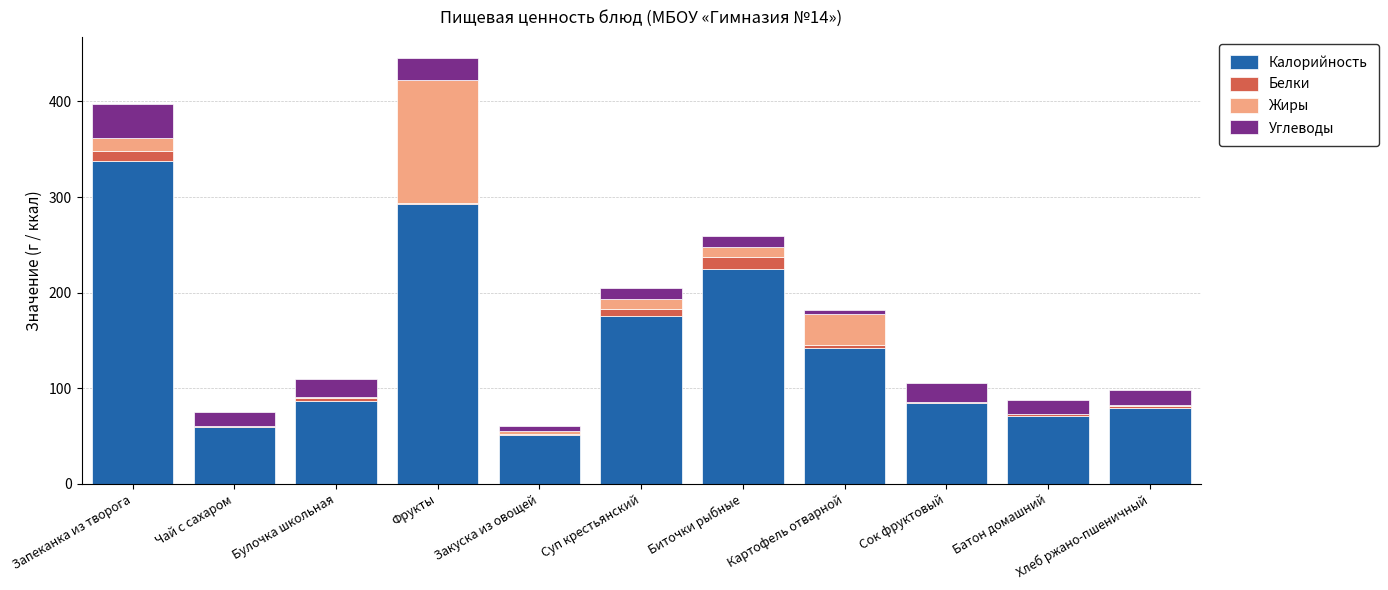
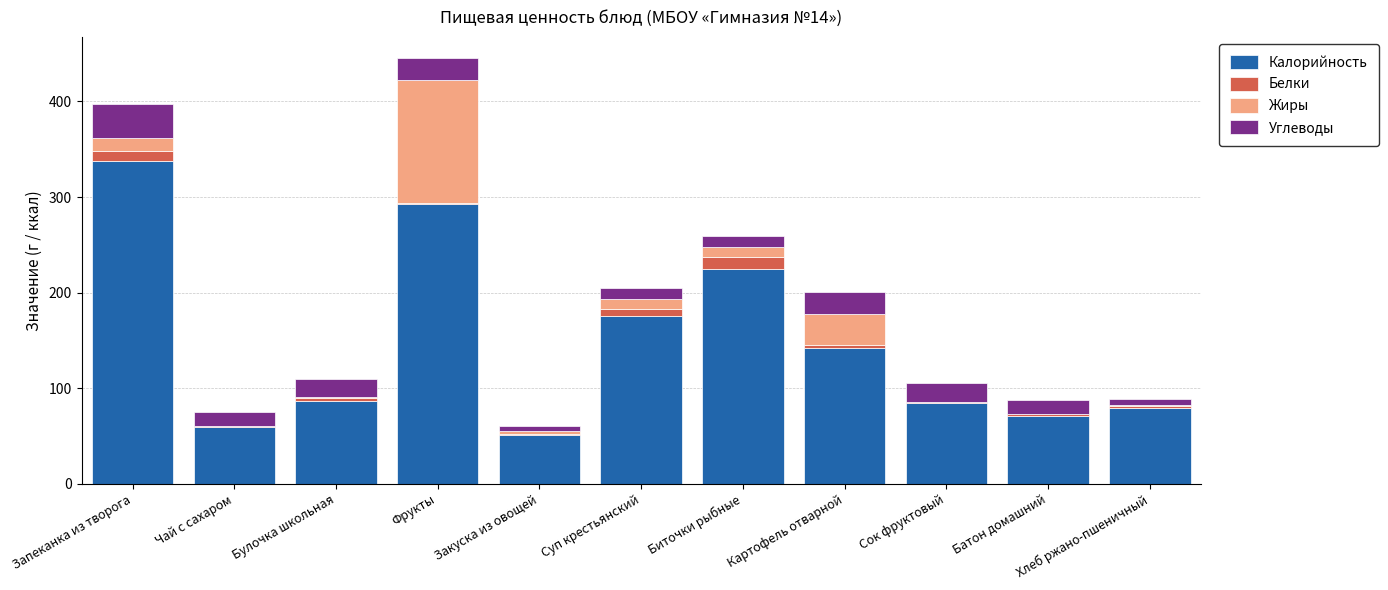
Углеводы, Картофель отварной: 0 -> 20
Углеводы, Хлеб ржано-пшеничный: 20 -> 10
